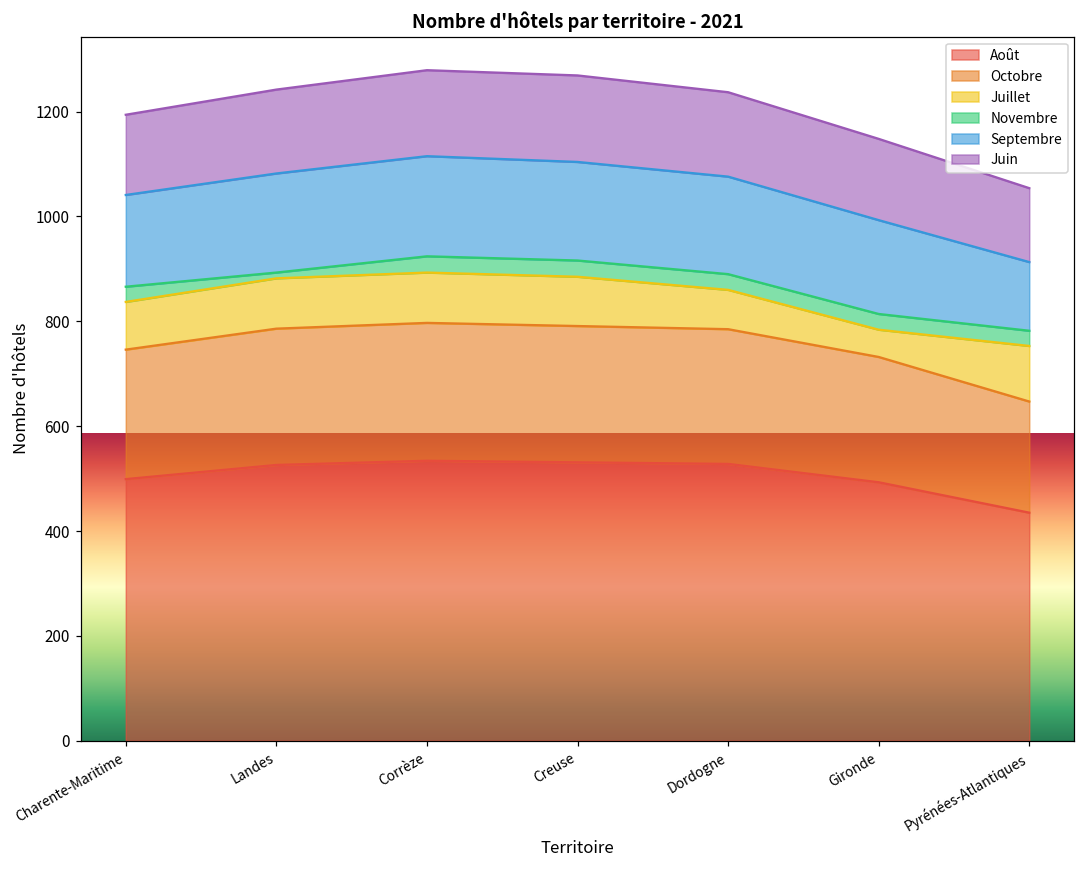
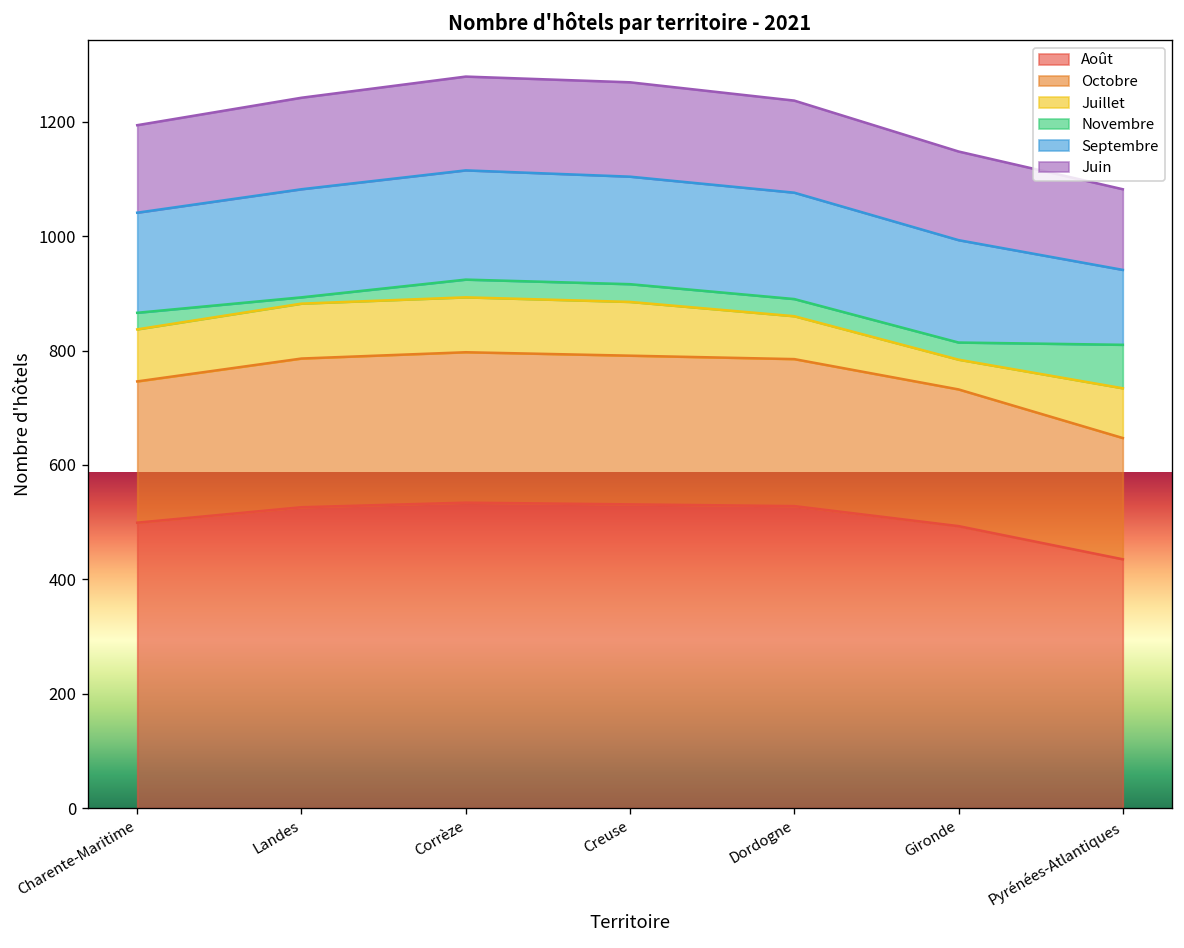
Juillet, Pyrénées-Atlantiques: 110 -> 90
Novembre, Pyrénées-Atlantiques: 30 -> 80
